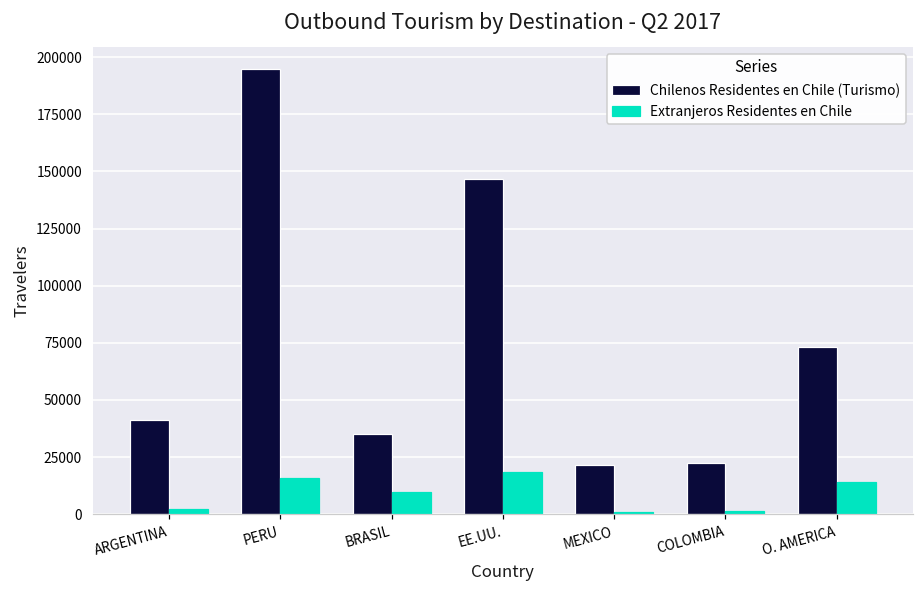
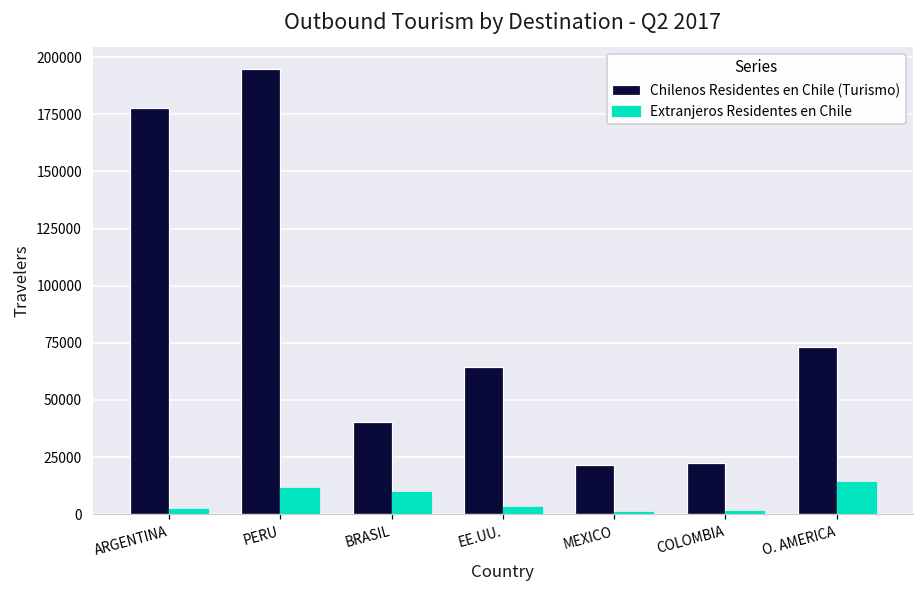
Chilenos Residentes en Chile (Turismo), ARGENTINA: 41000 -> 178000
Extranjeros Residentes en Chile, PERU: 16000 -> 11000
Chilenos Residentes en Chile (Turismo), BRASIL: 35000 -> 40000
Chilenos Residentes en Chile (Turismo), EE.UU.: 147000 -> 64000
Extranjeros Residentes en Chile, EE.UU.: 18000 -> 3000
